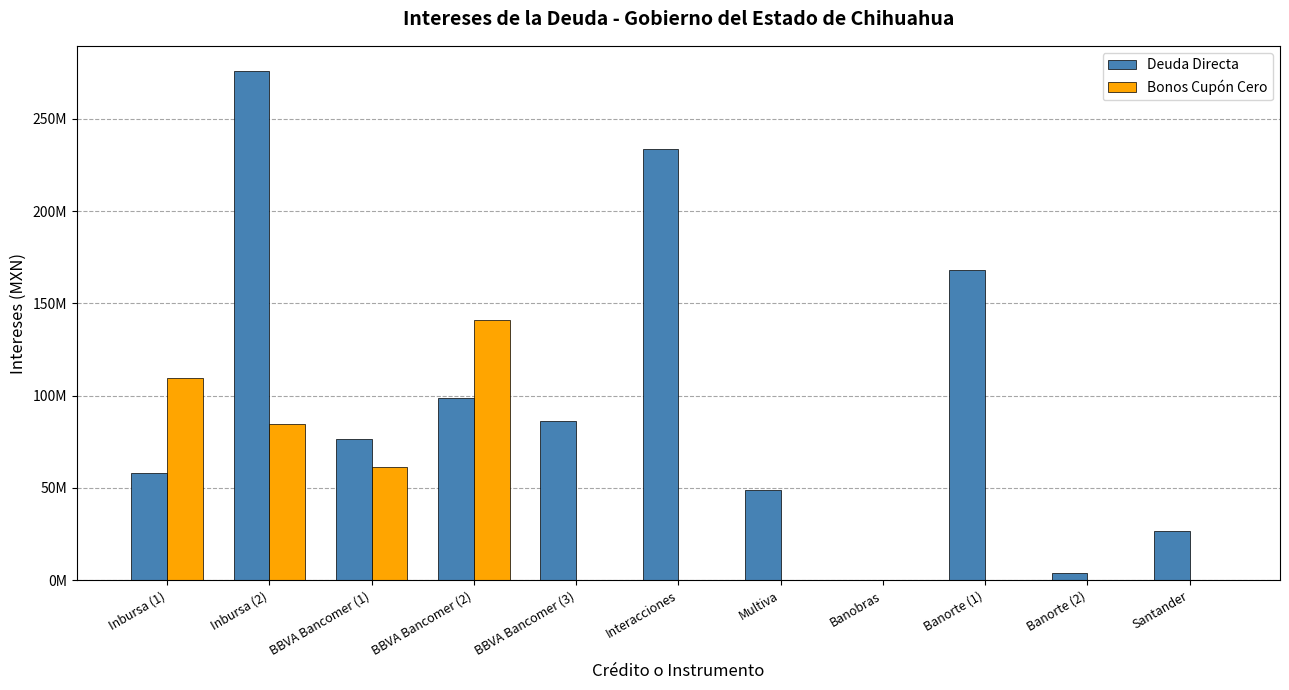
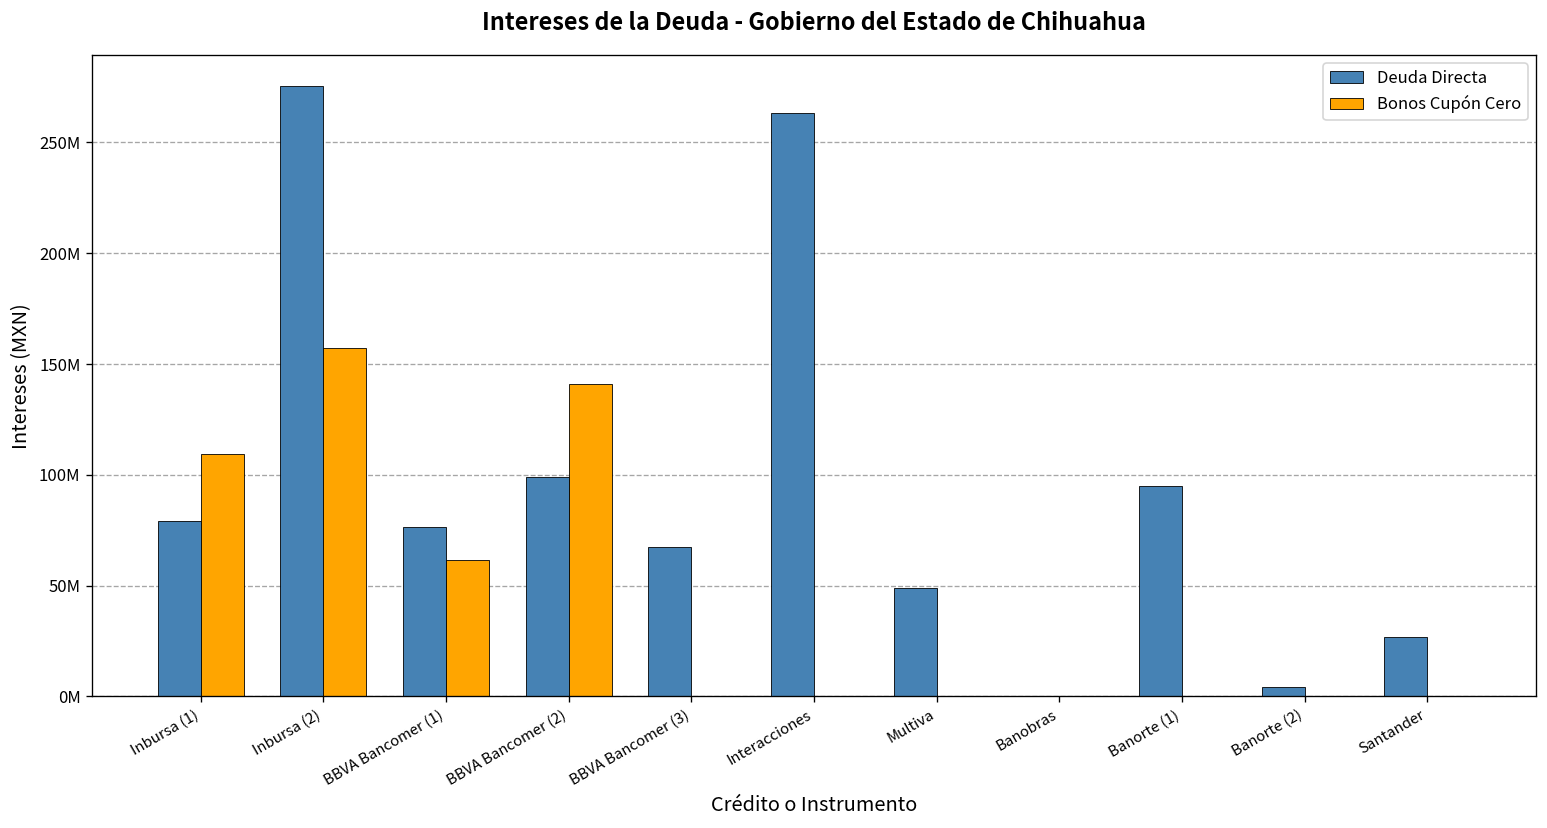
Deuda Directa, Inbursa (1): 58000000 -> 79000000
Bonos Cupón Cero, Inbursa (2): 85000000 -> 157000000
Deuda Directa, BBVA Bancomer (3): 86000000 -> 67000000
Deuda Directa, Interacciones: 234000000 -> 263000000
Deuda Directa, Banorte (1): 168000000 -> 95000000
